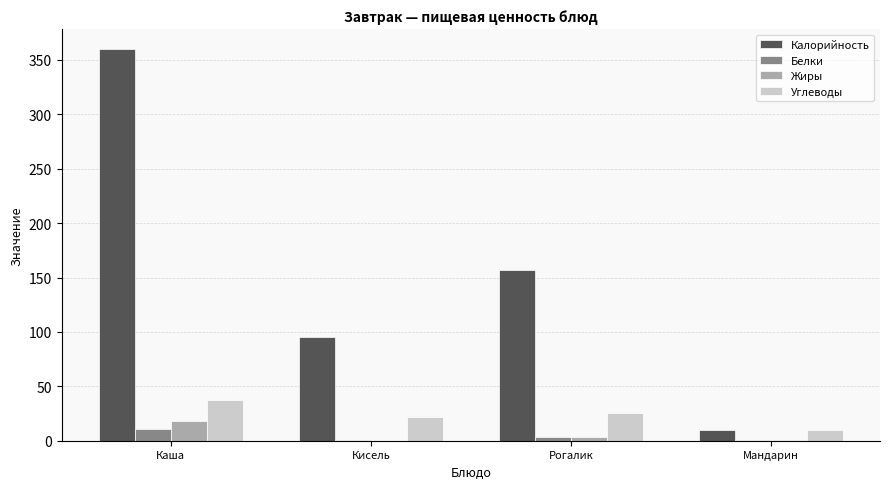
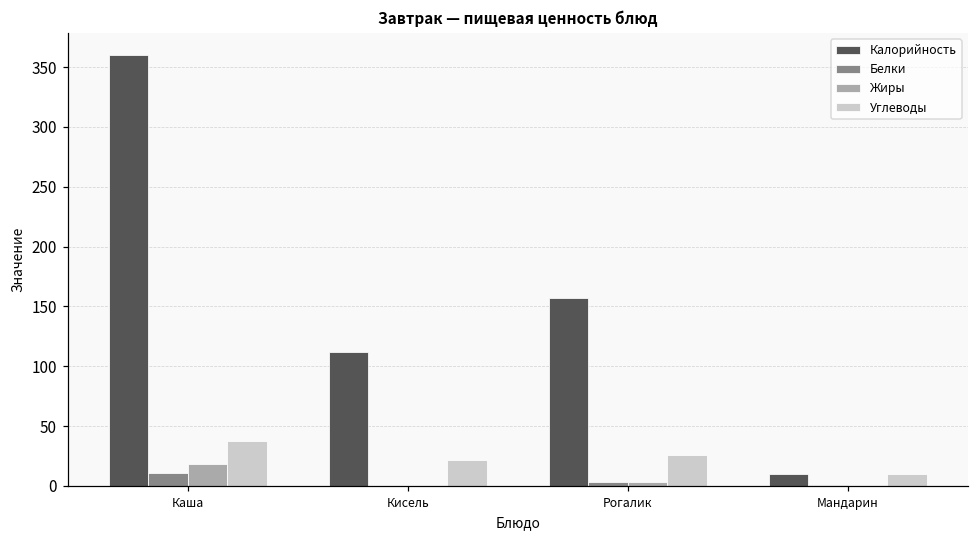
Калорийность, Кисель: 95 -> 112
